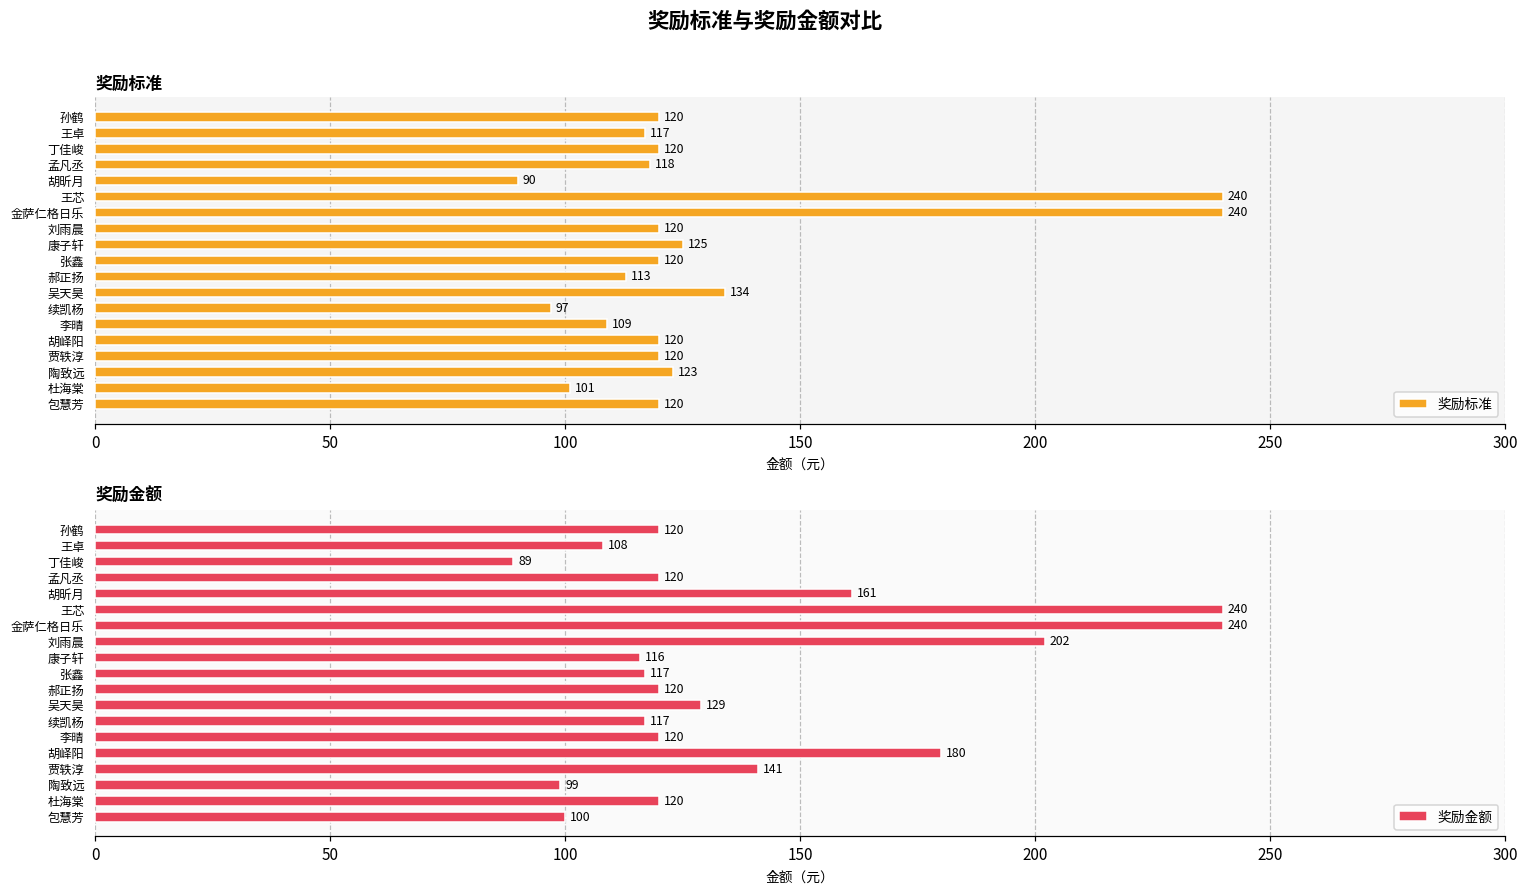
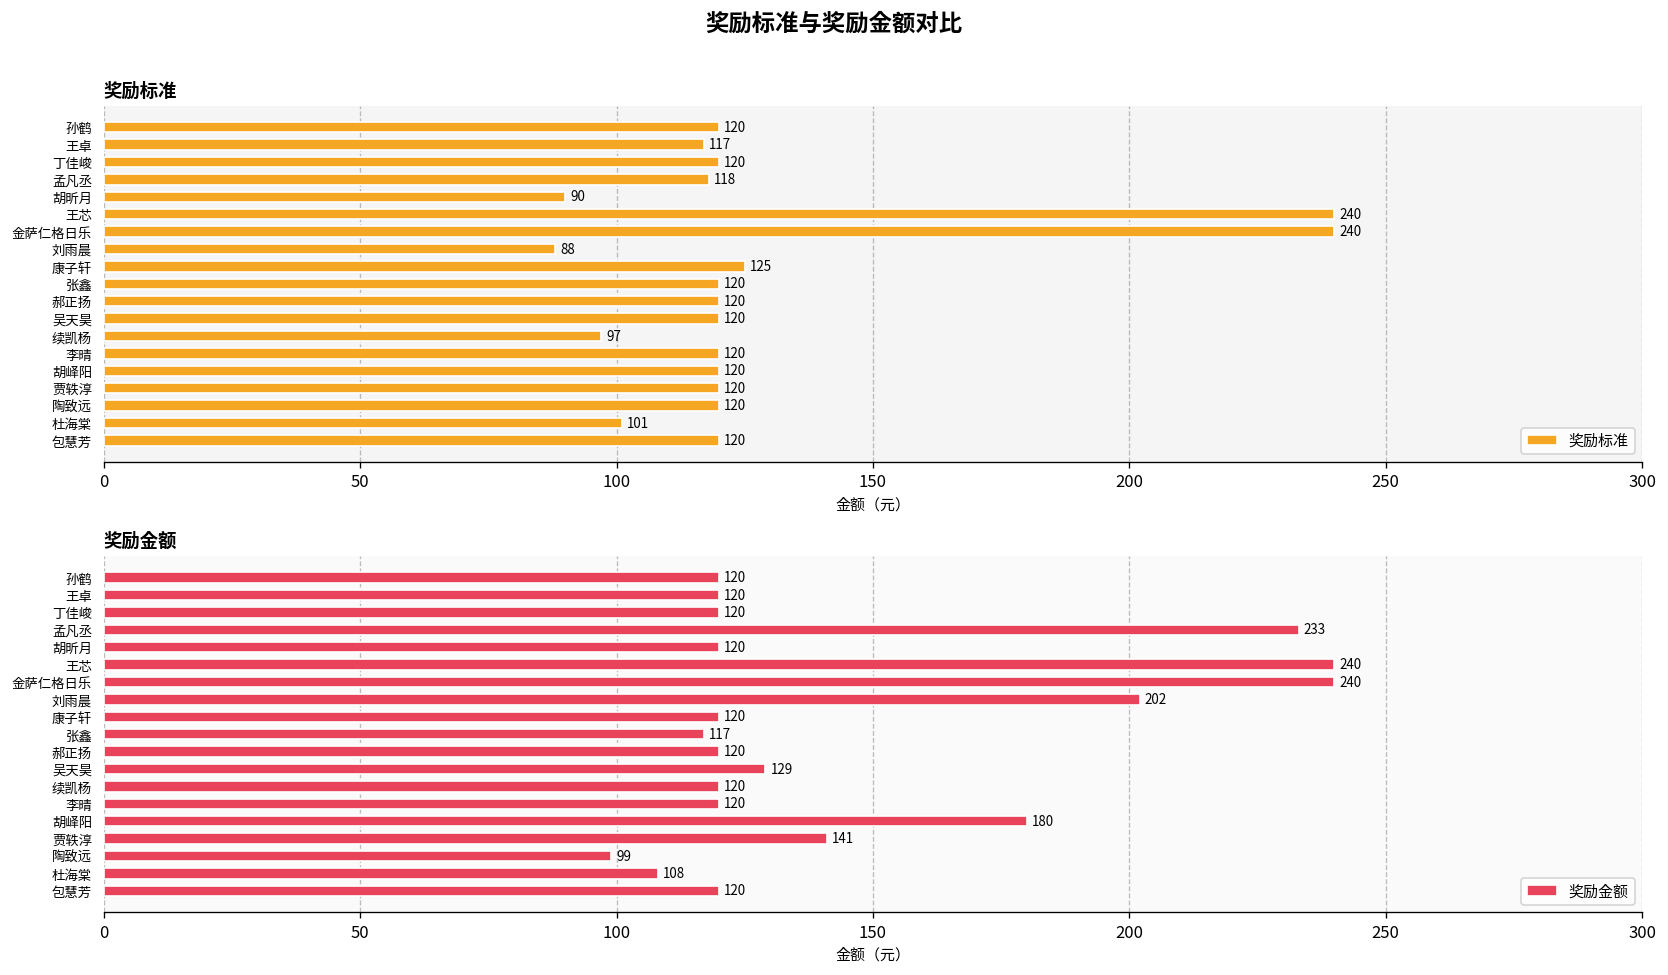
奖励标准, 刘雨晨: 120 -> 88
奖励标准, 郝正扬: 113 -> 120
奖励标准, 吴天昊: 134 -> 120
奖励标准, 李晴: 109 -> 120
奖励标准, 陶致远: 123 -> 120
奖励金额, 王卓: 108 -> 120
奖励金额, 丁佳峻: 89 -> 120
奖励金额, 孟凡丞: 120 -> 233
奖励金额, 胡昕月: 161 -> 120
奖励金额, 康子轩: 116 -> 120
奖励金额, 续凯杨: 117 -> 120
奖励金额, 杜海棠: 120 -> 108
奖励金额, 包慧芳: 100 -> 120
